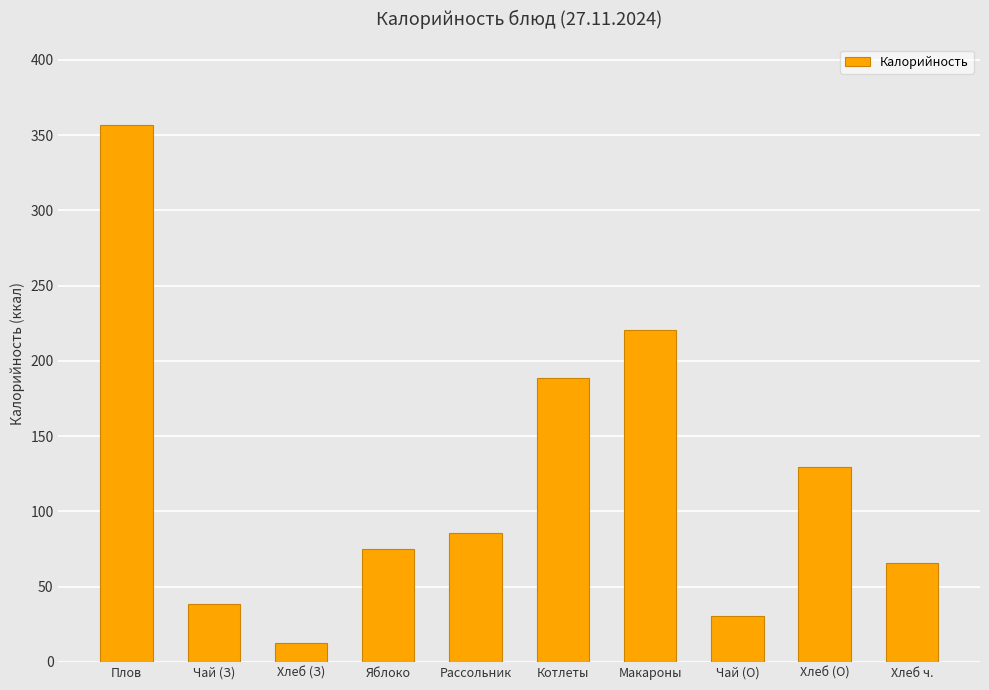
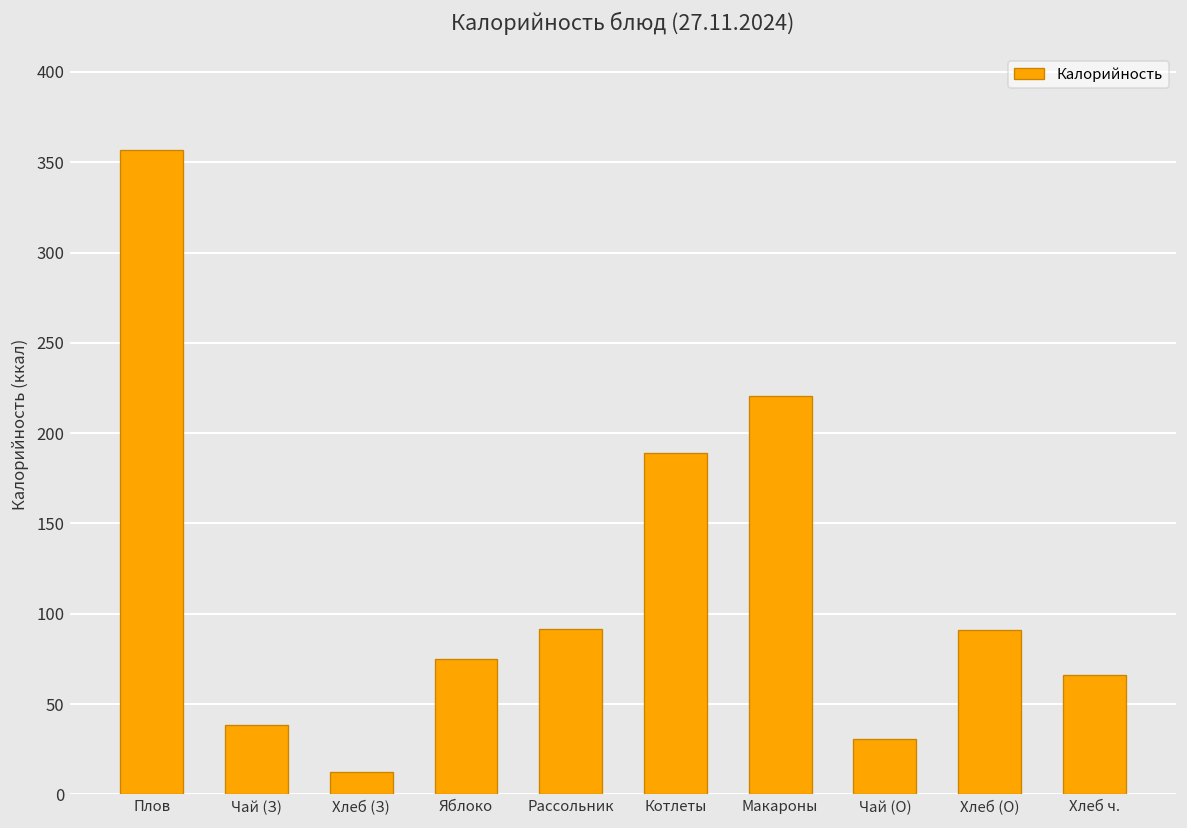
Рассольник: 86 -> 92
Хлеб (О): 130 -> 91
